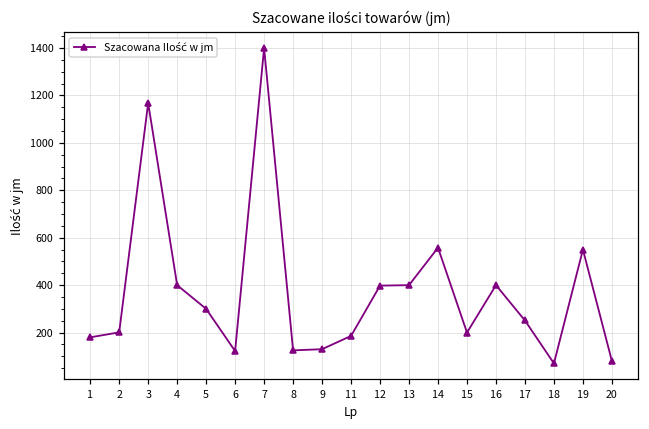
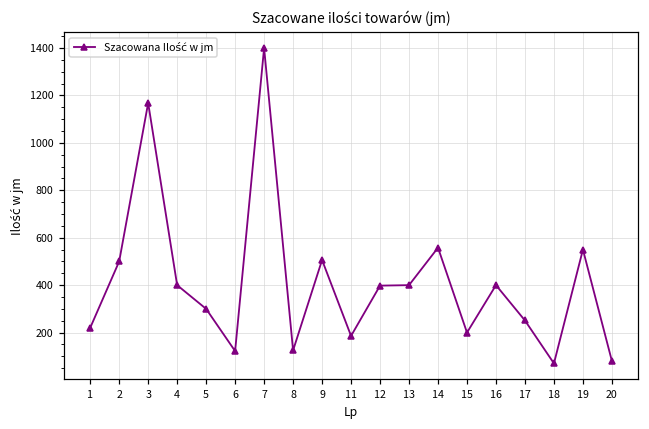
1: 180 -> 220
2: 200 -> 500
9: 130 -> 510
